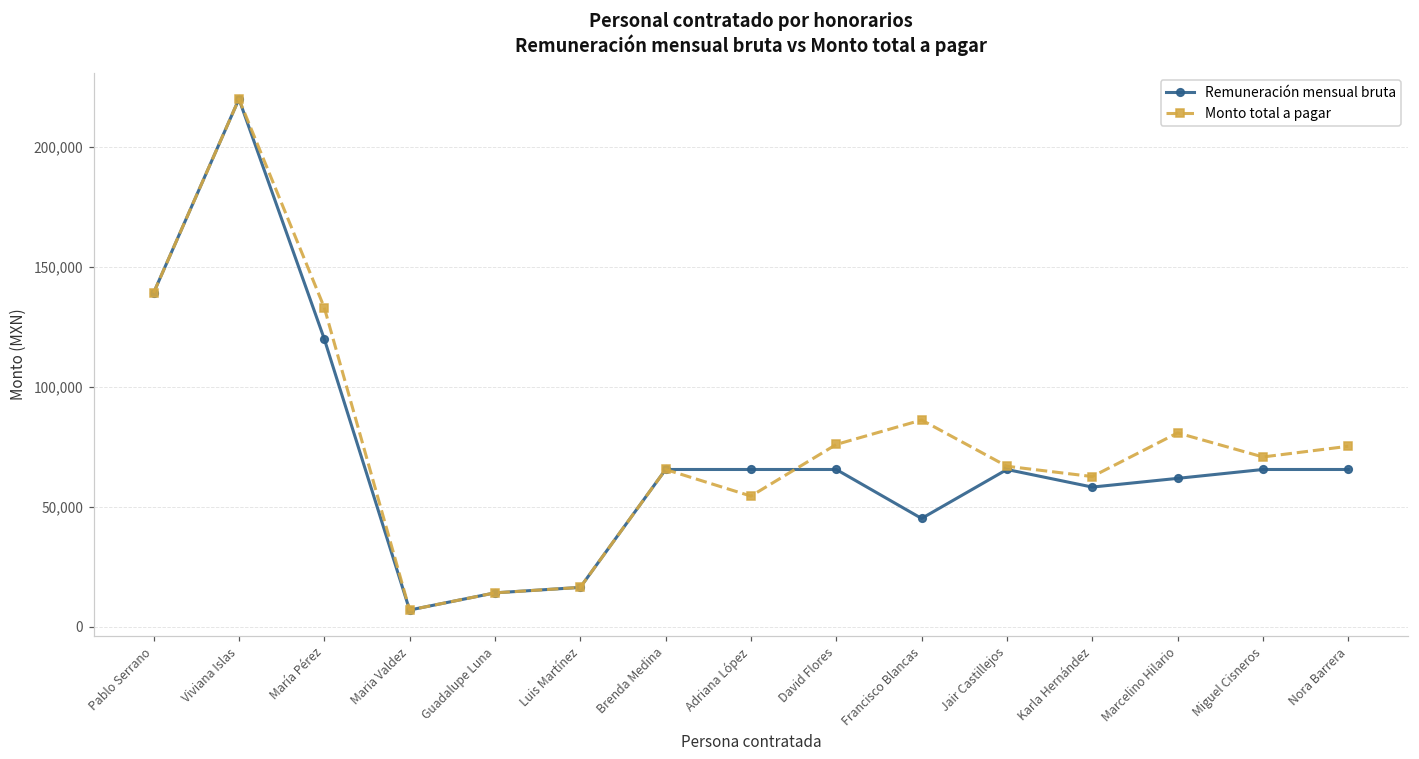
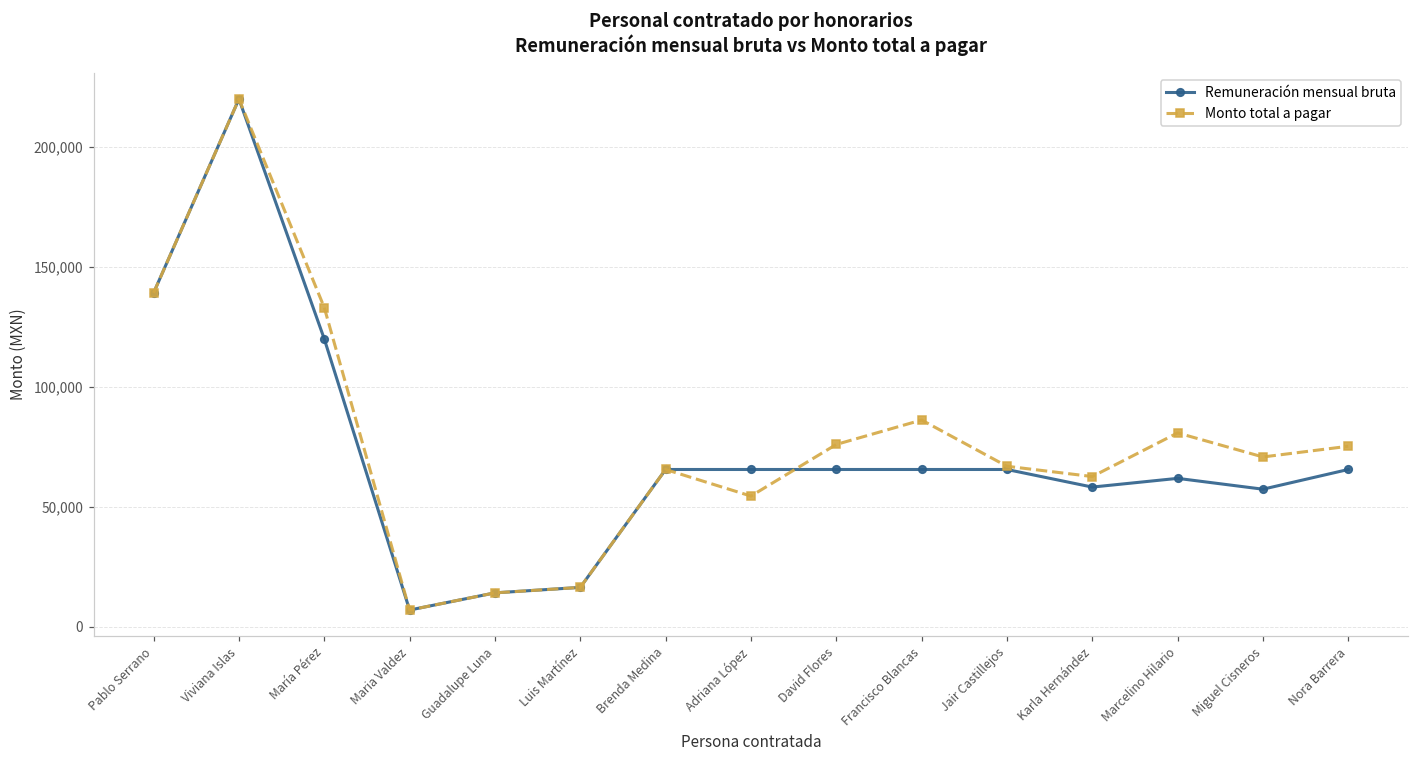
Remuneración mensual bruta, Francisco Blancas: 45,000 -> 66,000
Remuneración mensual bruta, Miguel Cisneros: 66,000 -> 57,000
